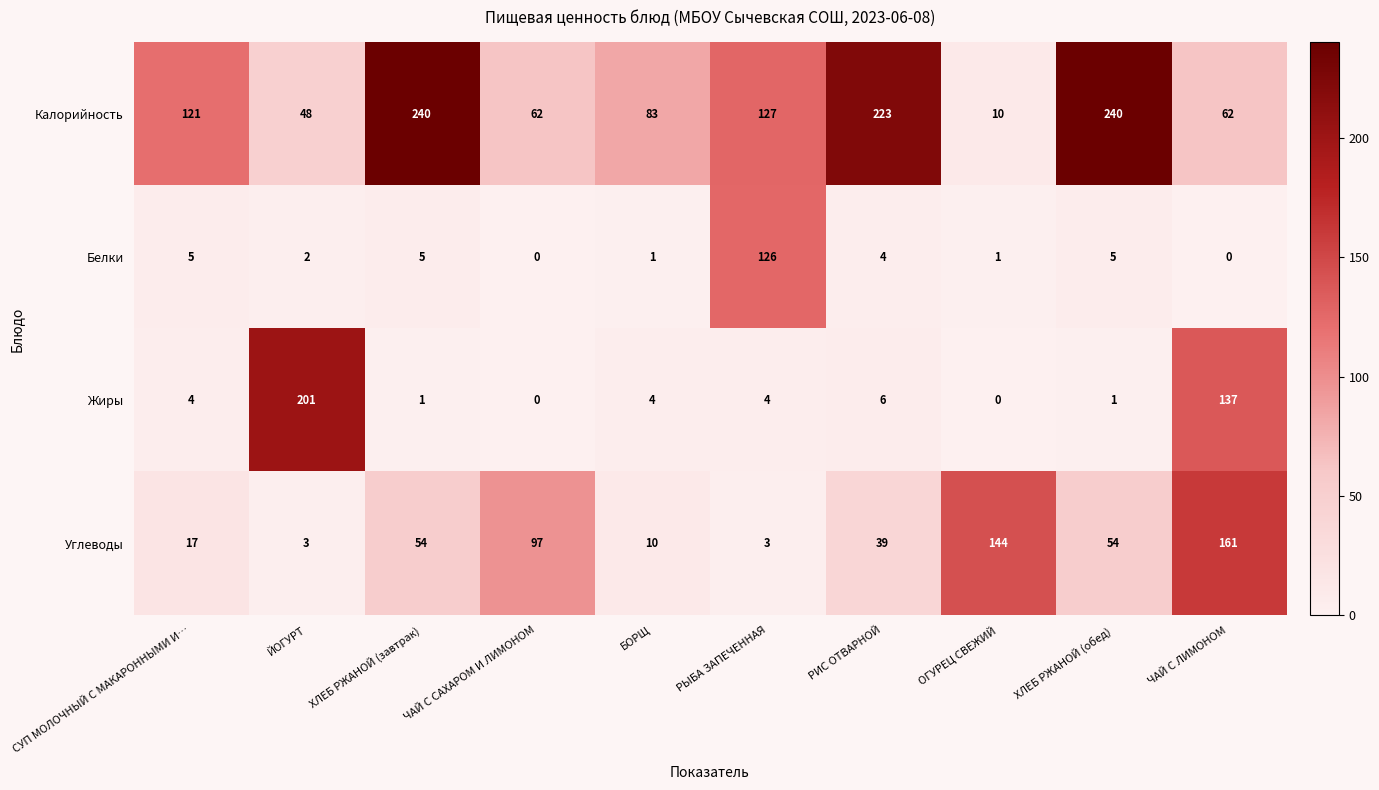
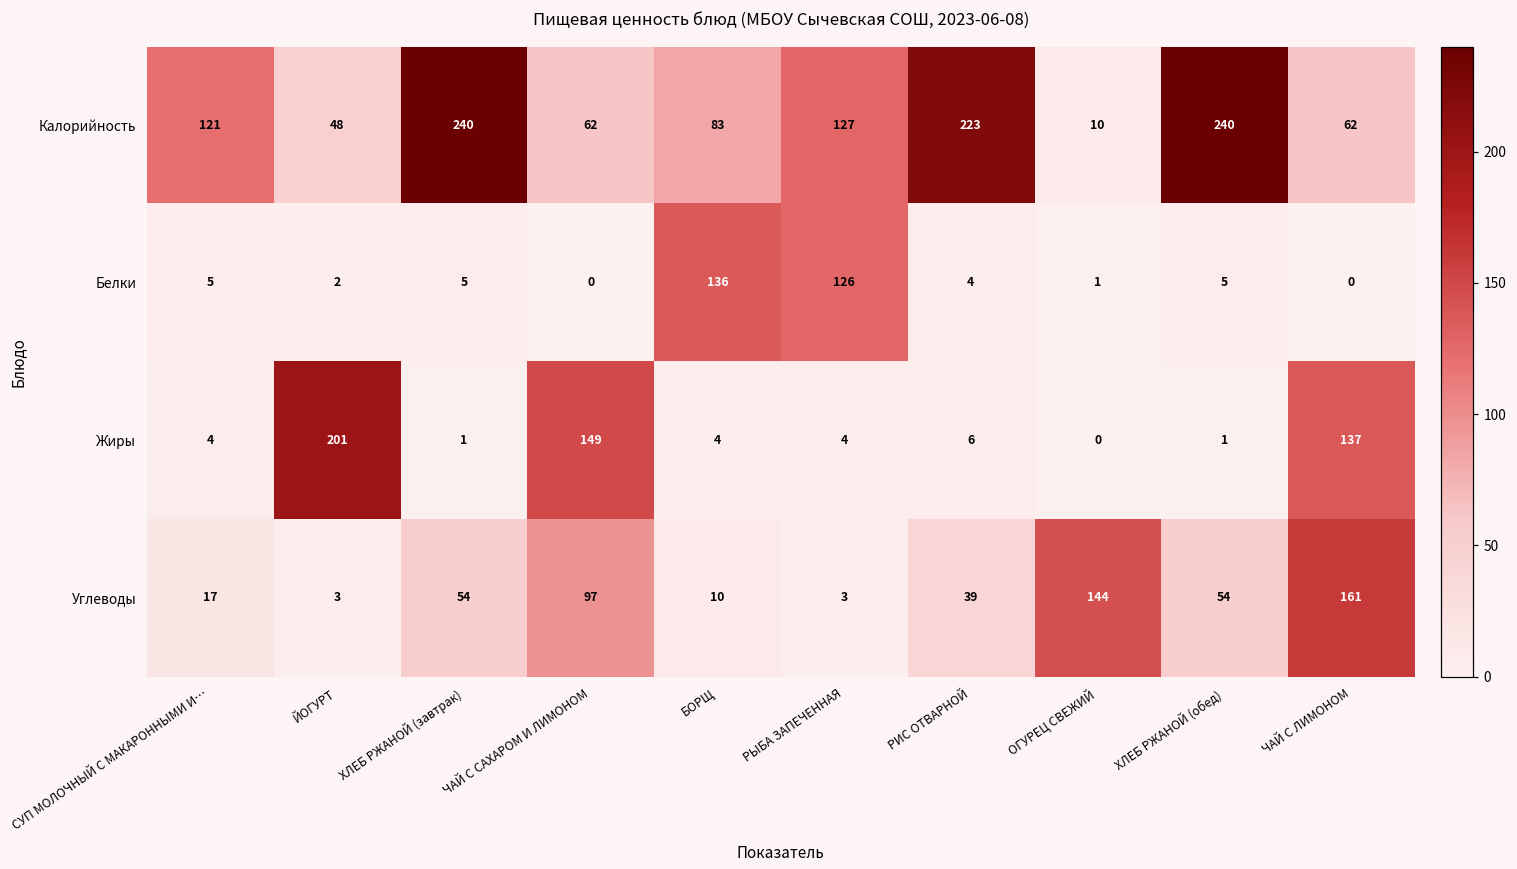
Белки, БОРЩ: 1 -> 136
Жиры, ЧАЙ С САХАРОМ И ЛИМОНОМ: 0 -> 149
